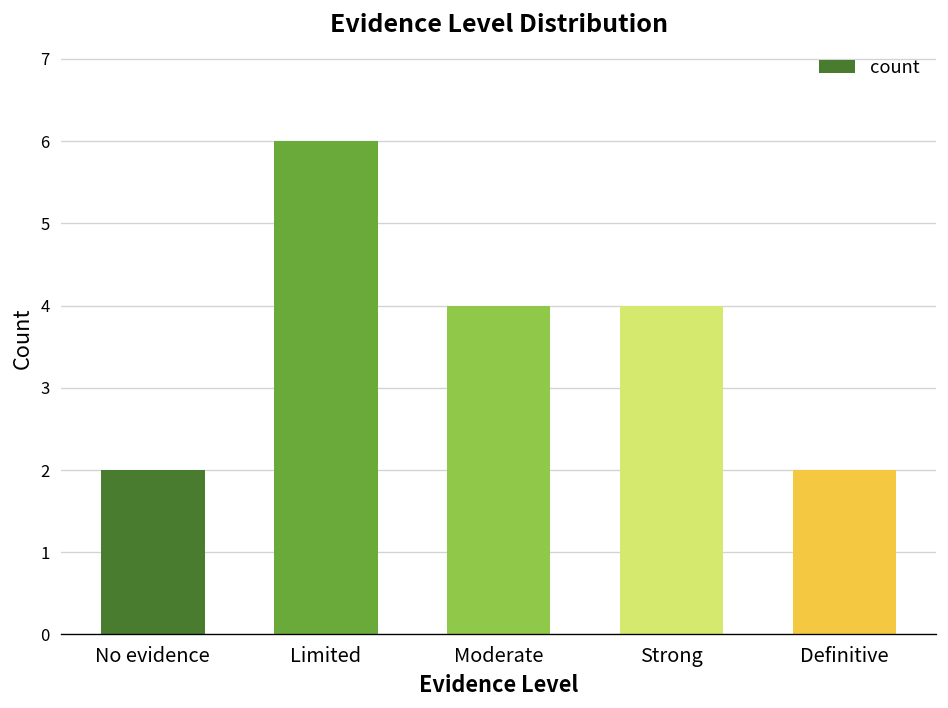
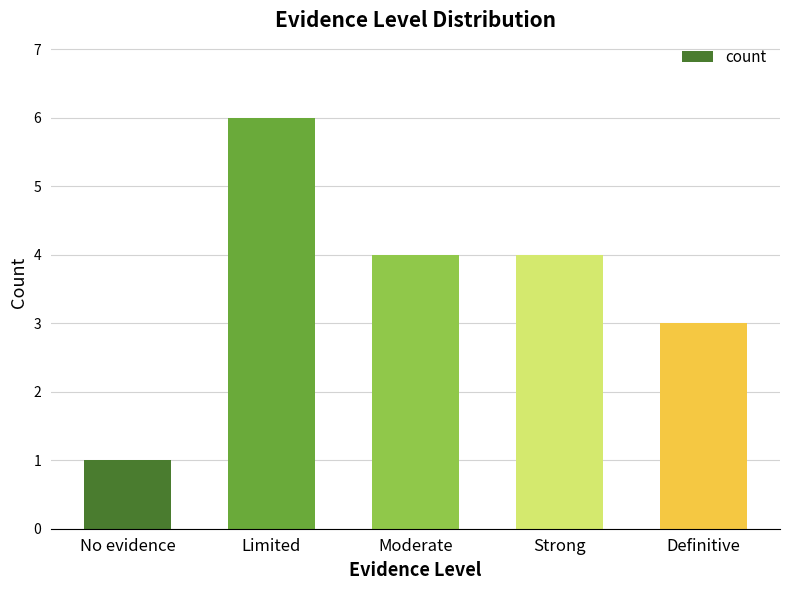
No evidence: 2 -> 1
Definitive: 2 -> 3
